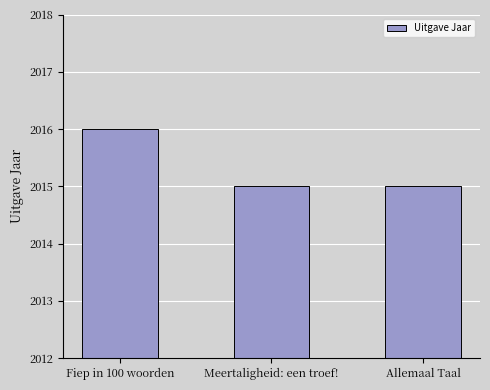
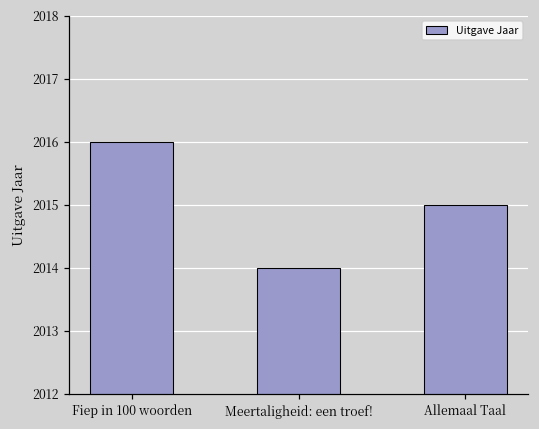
Meertaligheid: een troef!: 2015 -> 2014
